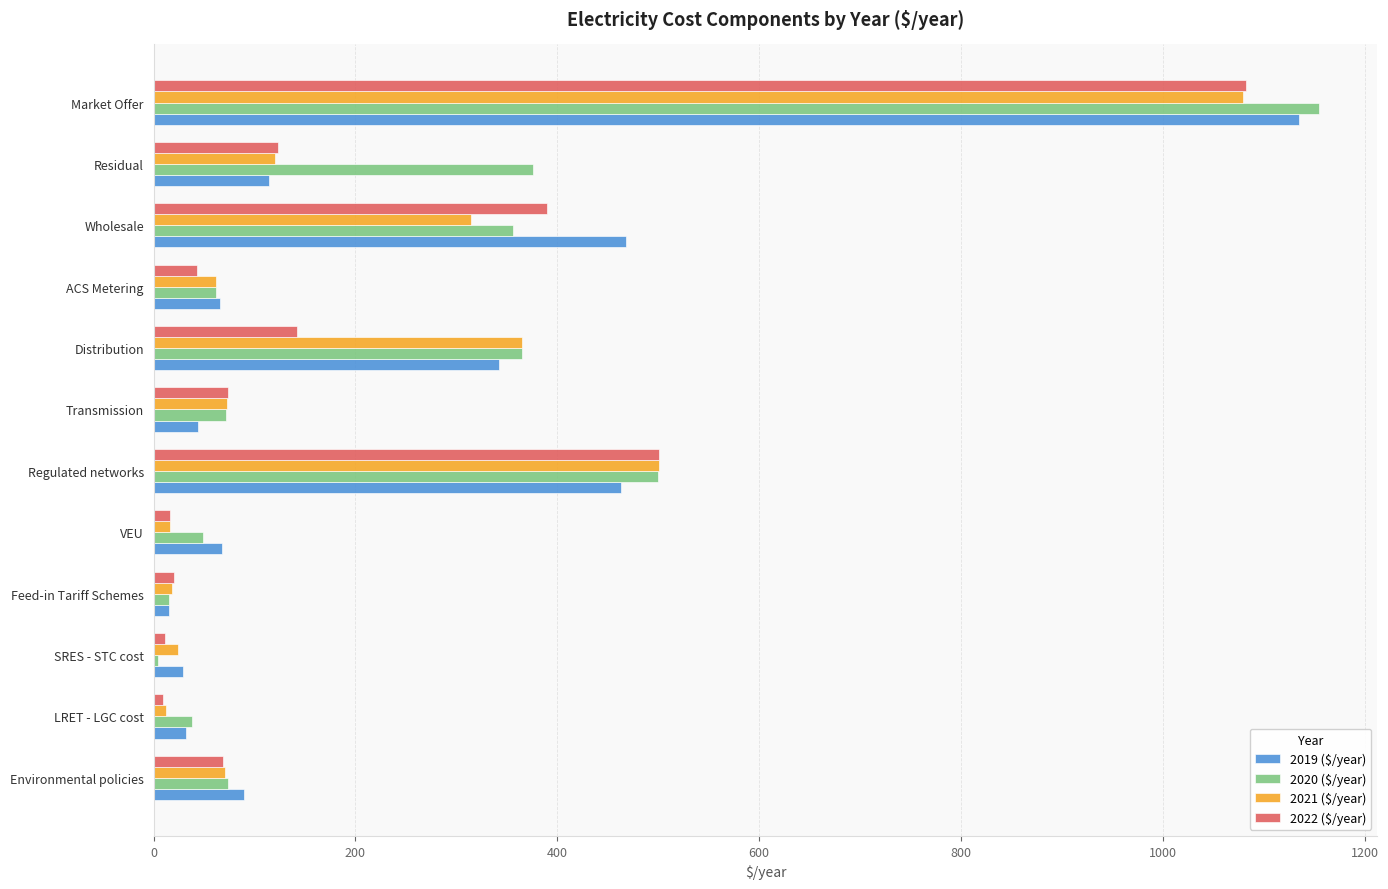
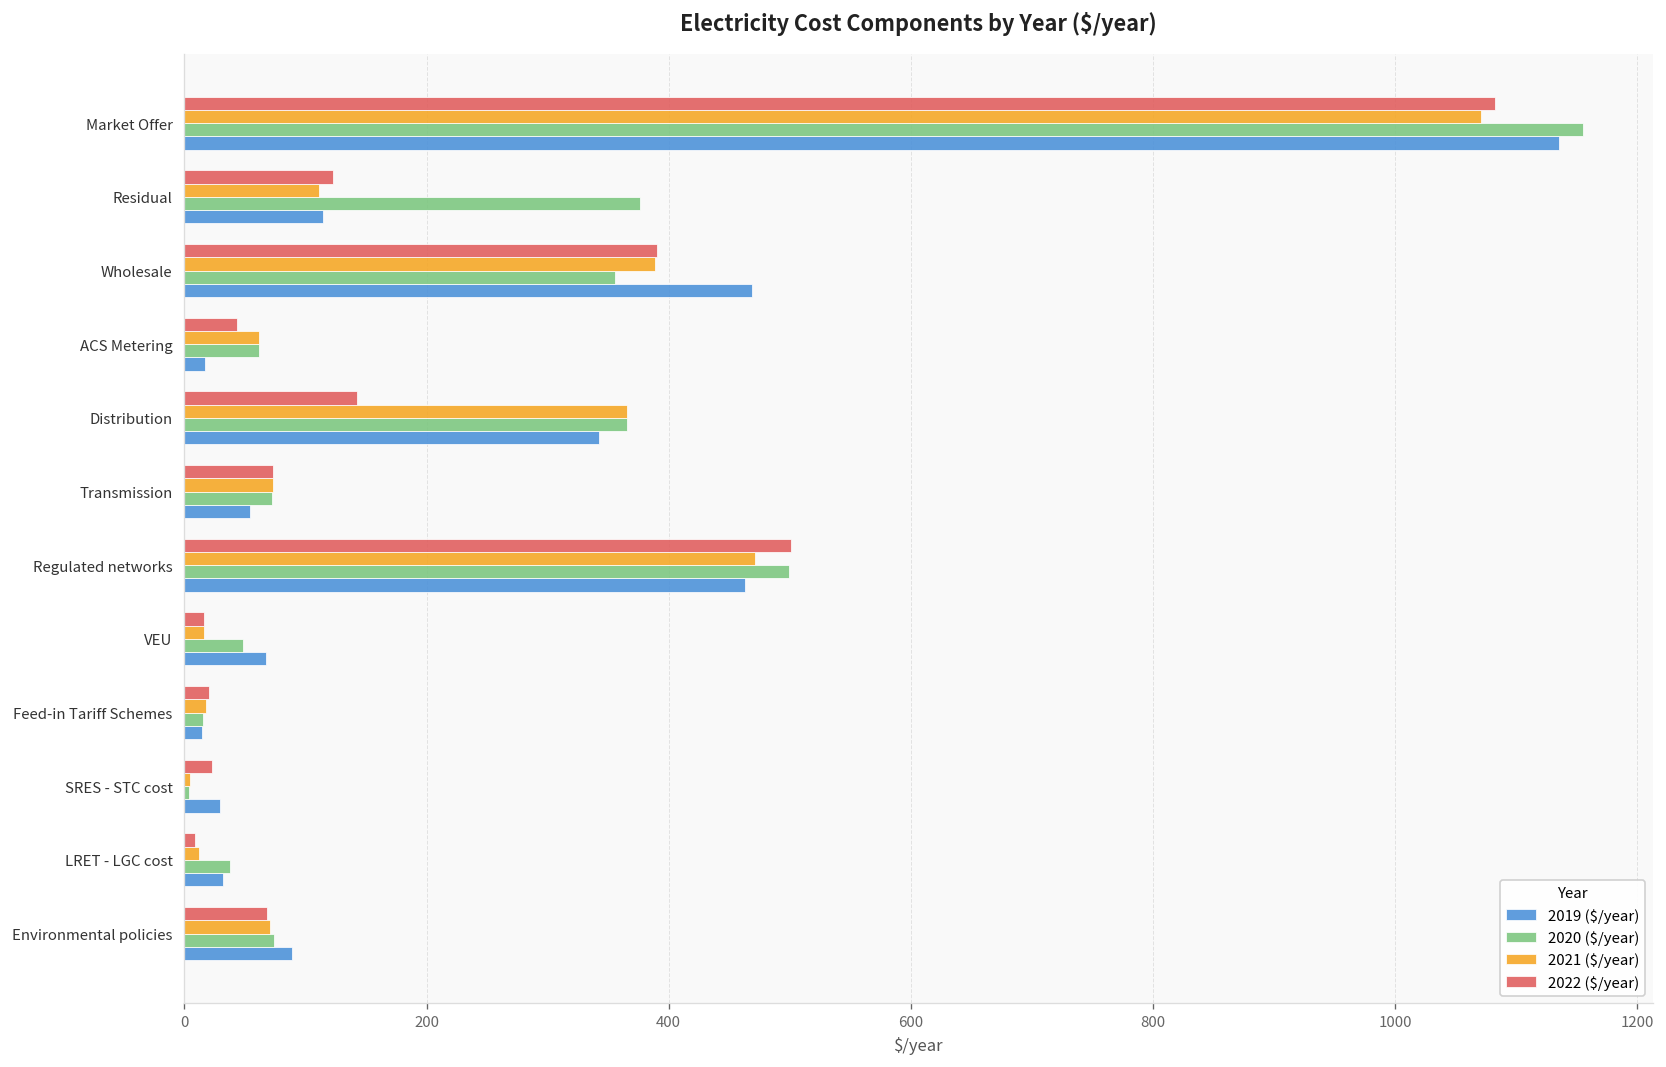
2021 ($/year), Market Offer: 1080 -> 1071
2021 ($/year), Residual: 120 -> 111
2021 ($/year), Wholesale: 315 -> 389
2019 ($/year), ACS Metering: 66 -> 17
2019 ($/year), Transmission: 44 -> 54
2021 ($/year), Regulated networks: 500 -> 472
2022 ($/year), SRES - STC cost: 11 -> 23
2021 ($/year), SRES - STC cost: 24 -> 4
